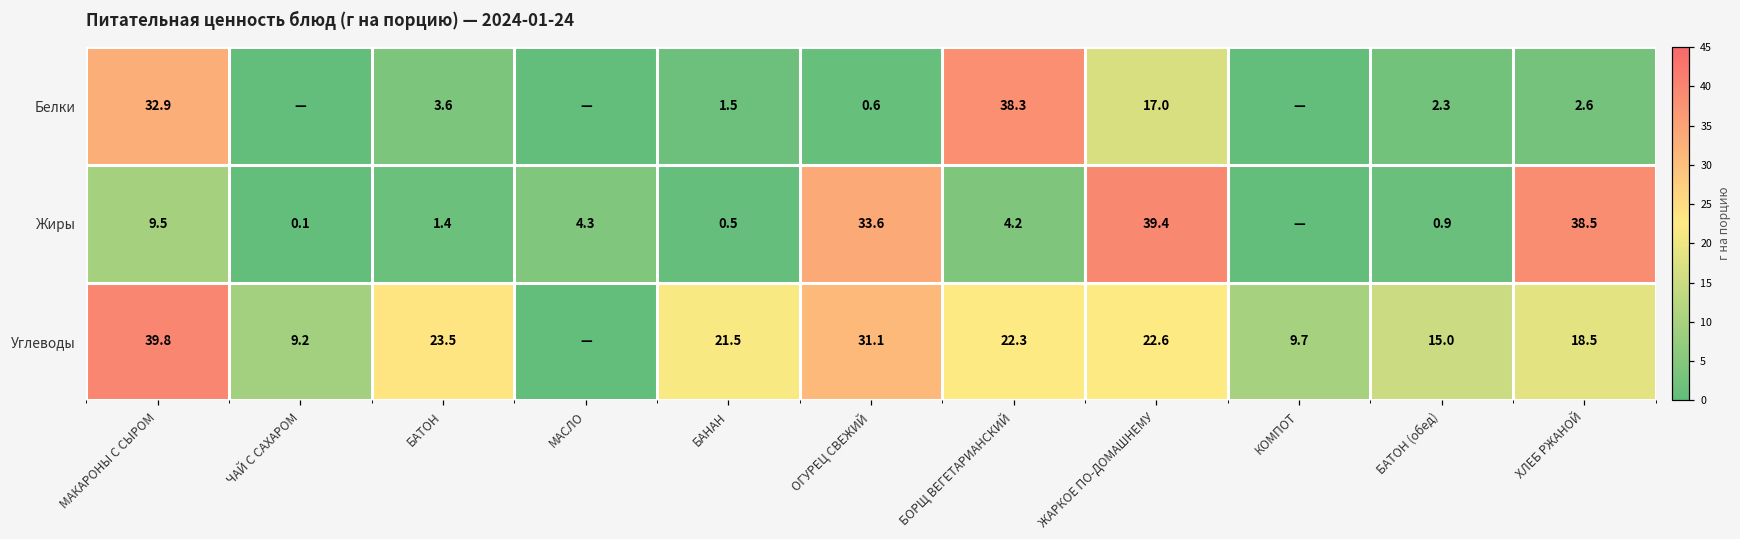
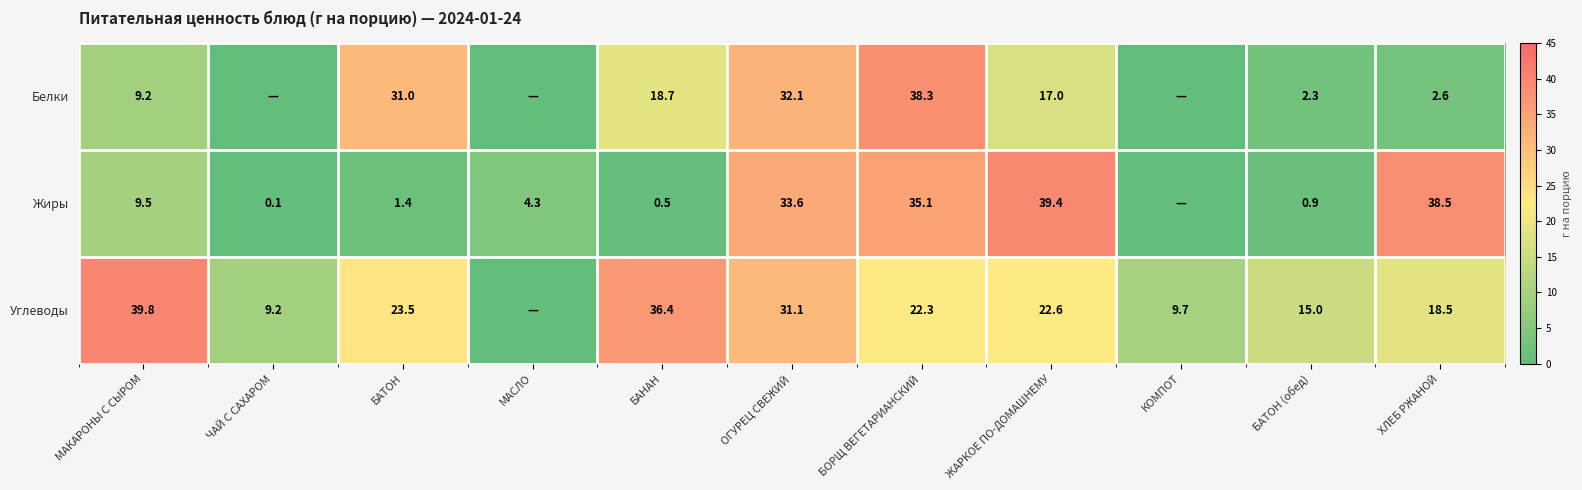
Белки, МАКАРОНЫ С СЫРОМ: 32.9 -> 9.2
Белки, БАТОН: 3.6 -> 31.0
Белки, БАНАН: 1.5 -> 18.7
Белки, ОГУРЕЦ СВЕЖИЙ: 0.6 -> 32.1
Жиры, БОРЩ ВЕГЕТАРИАНСКИЙ: 4.2 -> 35.1
Углеводы, БАНАН: 21.5 -> 36.4
